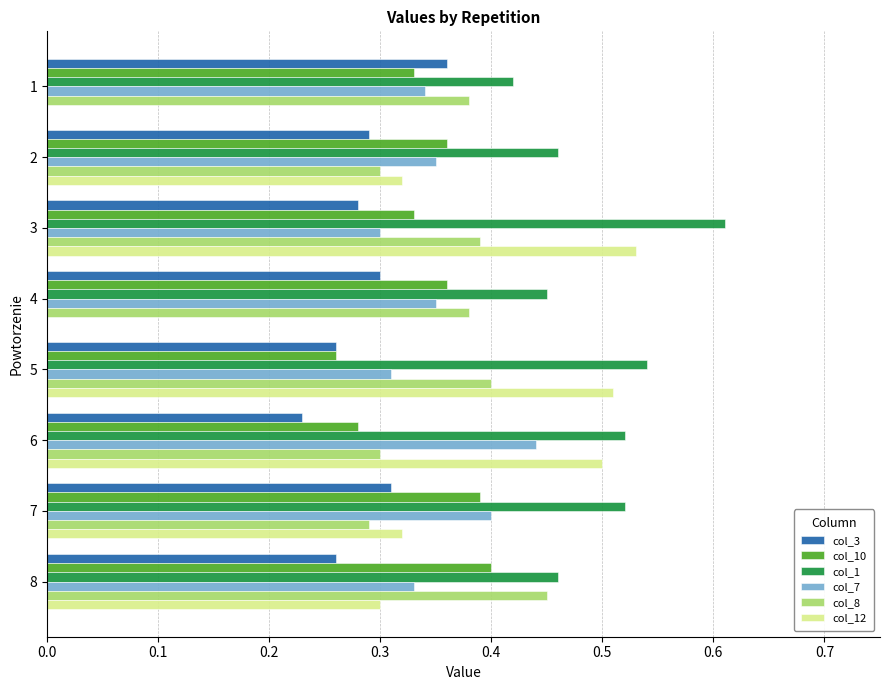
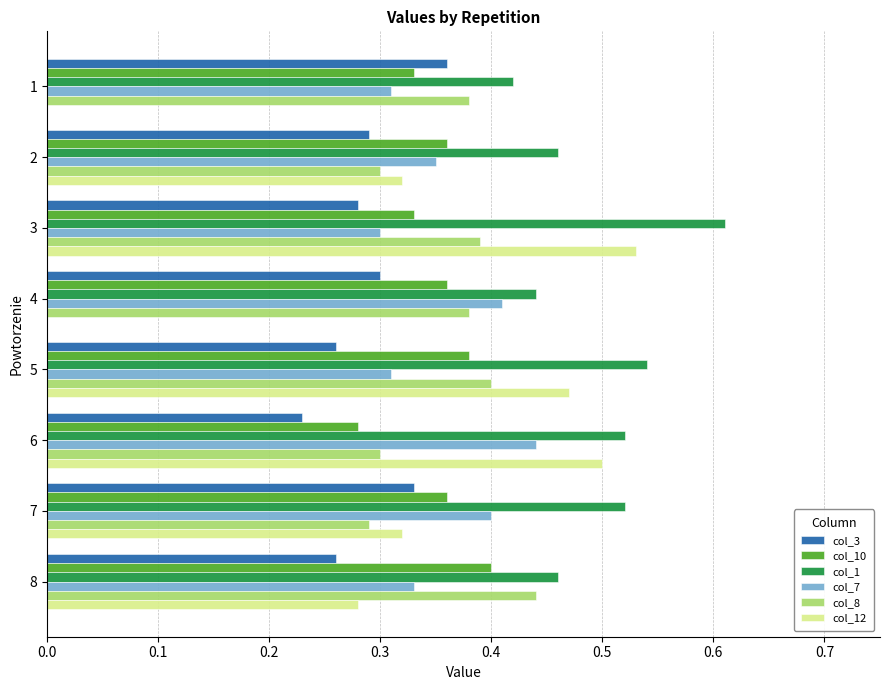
col_7, 1: 0.34 -> 0.31
col_1, 4: 0.45 -> 0.44
col_7, 4: 0.35 -> 0.41
col_10, 5: 0.26 -> 0.38
col_12, 5: 0.51 -> 0.47
col_3, 7: 0.31 -> 0.33
col_10, 7: 0.39 -> 0.36
col_8, 8: 0.45 -> 0.44
col_12, 8: 0.30 -> 0.28
